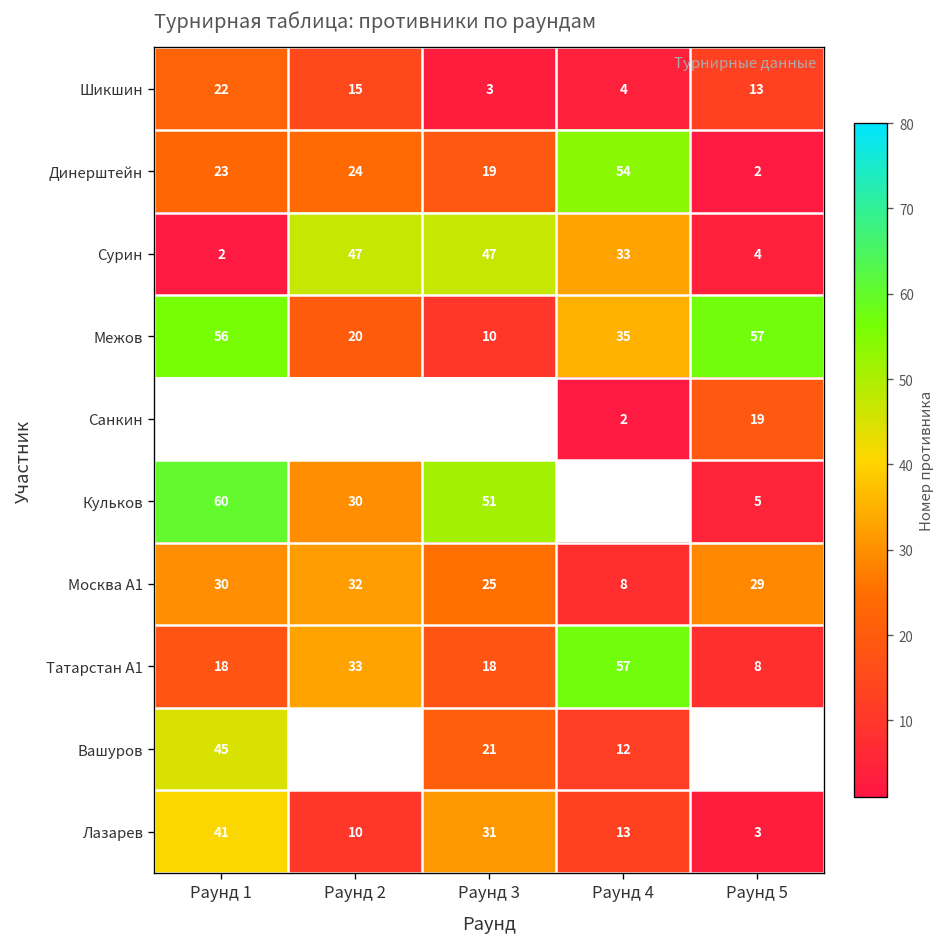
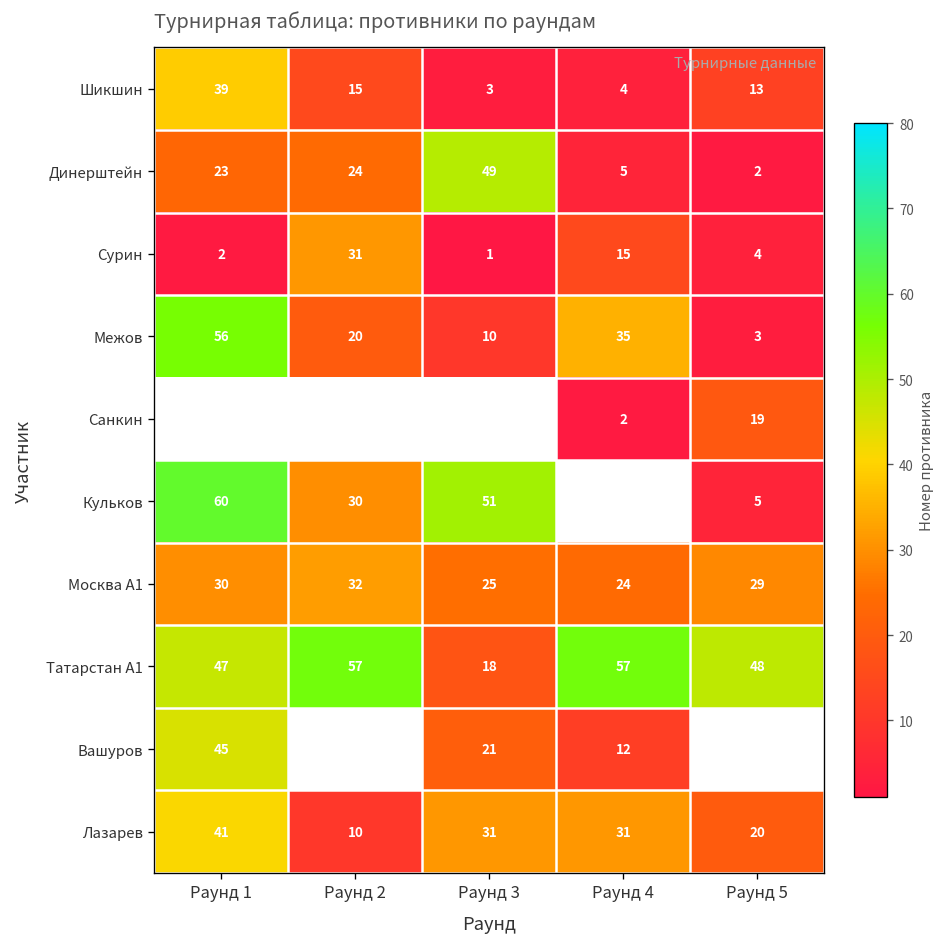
Шикшин, Раунд 1: 22 -> 39
Динерштейн, Раунд 3: 19 -> 49
Динерштейн, Раунд 4: 54 -> 5
Сурин, Раунд 2: 47 -> 31
Сурин, Раунд 3: 47 -> 1
Сурин, Раунд 4: 33 -> 15
Межов, Раунд 5: 57 -> 3
Москва А1, Раунд 4: 8 -> 24
Татарстан А1, Раунд 1: 18 -> 47
Татарстан А1, Раунд 2: 33 -> 57
Татарстан А1, Раунд 5: 8 -> 48
Лазарев, Раунд 4: 13 -> 31
Лазарев, Раунд 5: 3 -> 20
